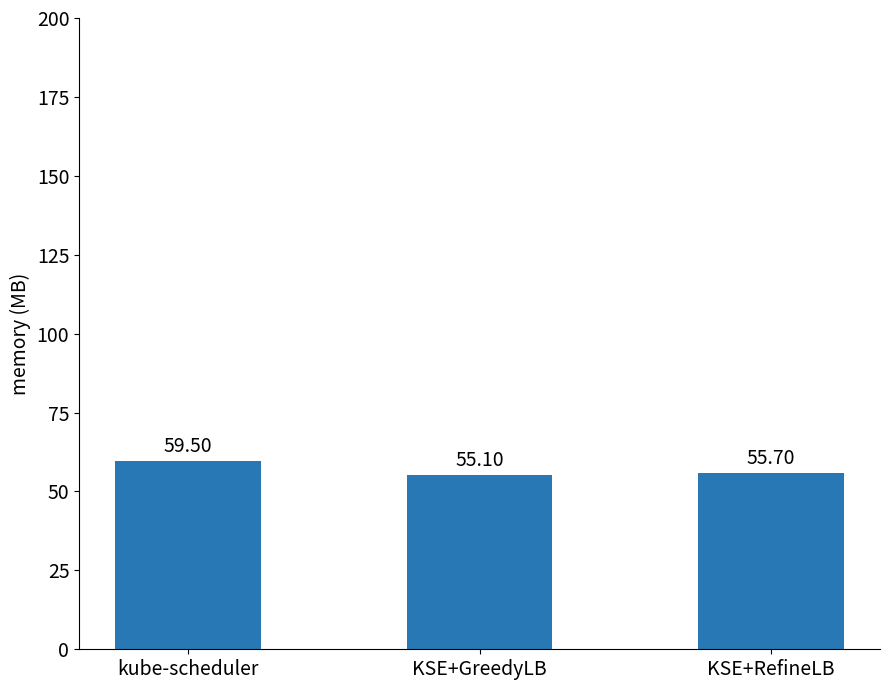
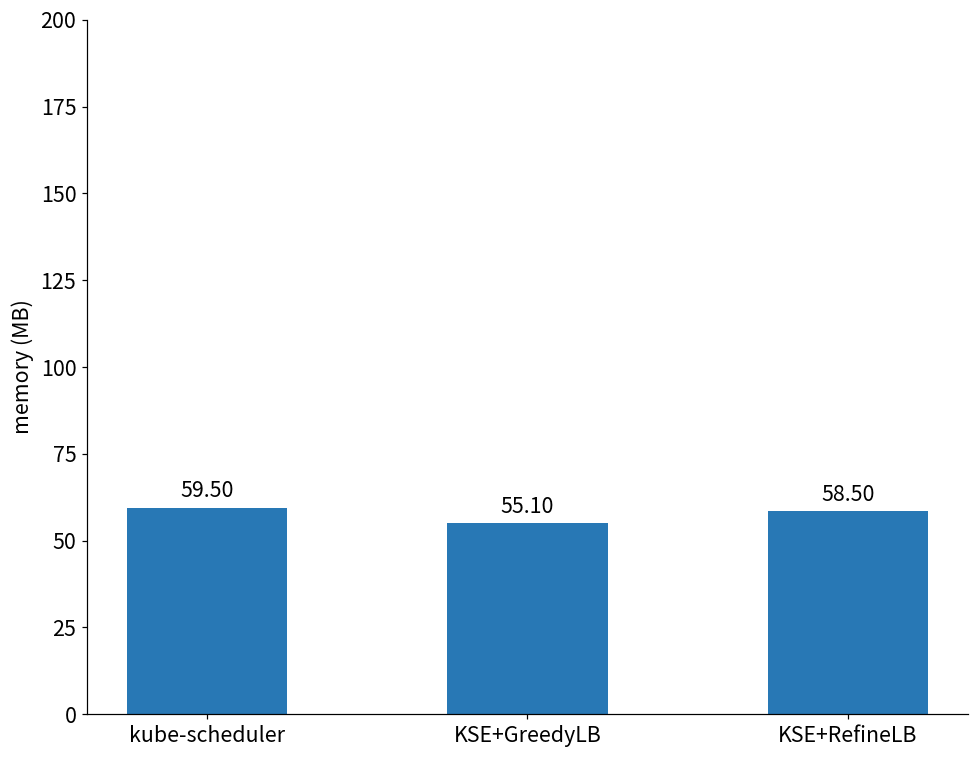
KSE+RefineLB: 55.70 -> 58.50
